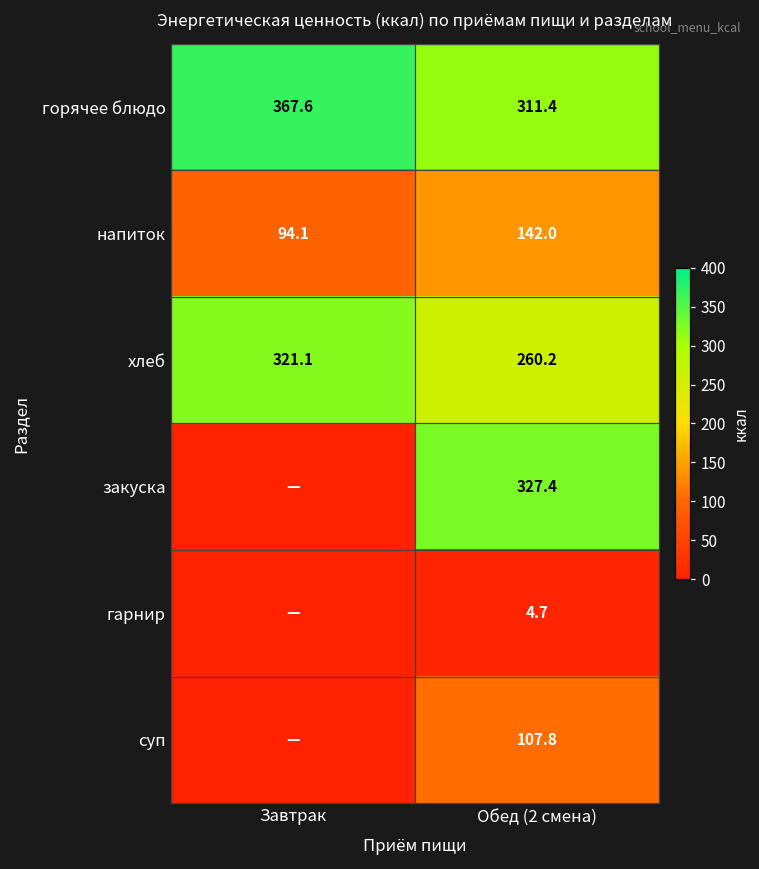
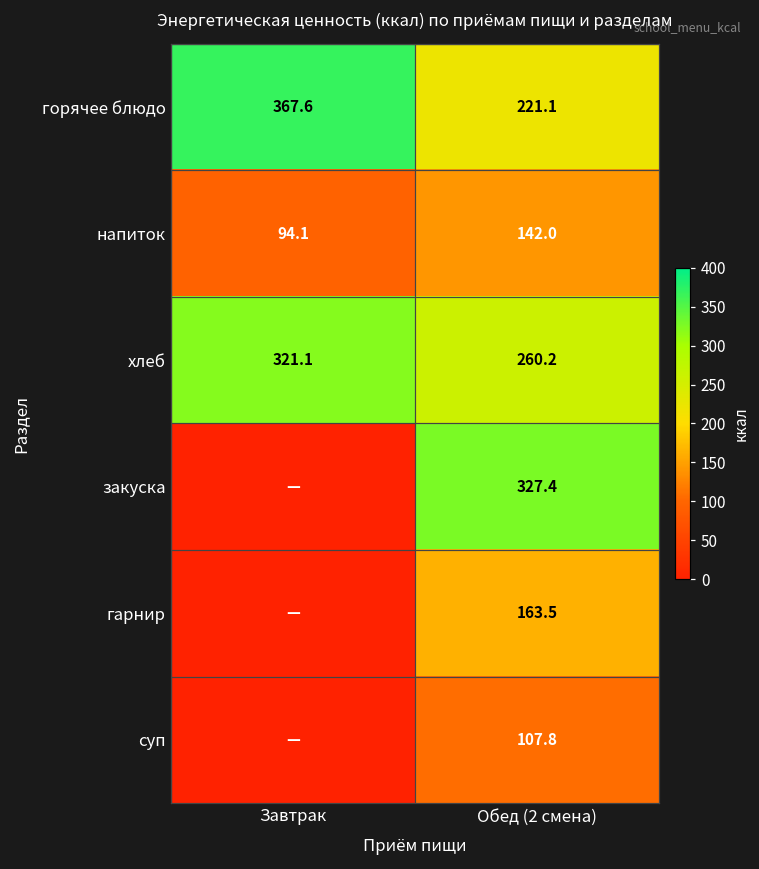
горячее блюдо, Обед (2 смена): 311.4 -> 221.1
гарнир, Обед (2 смена): 4.7 -> 163.5
